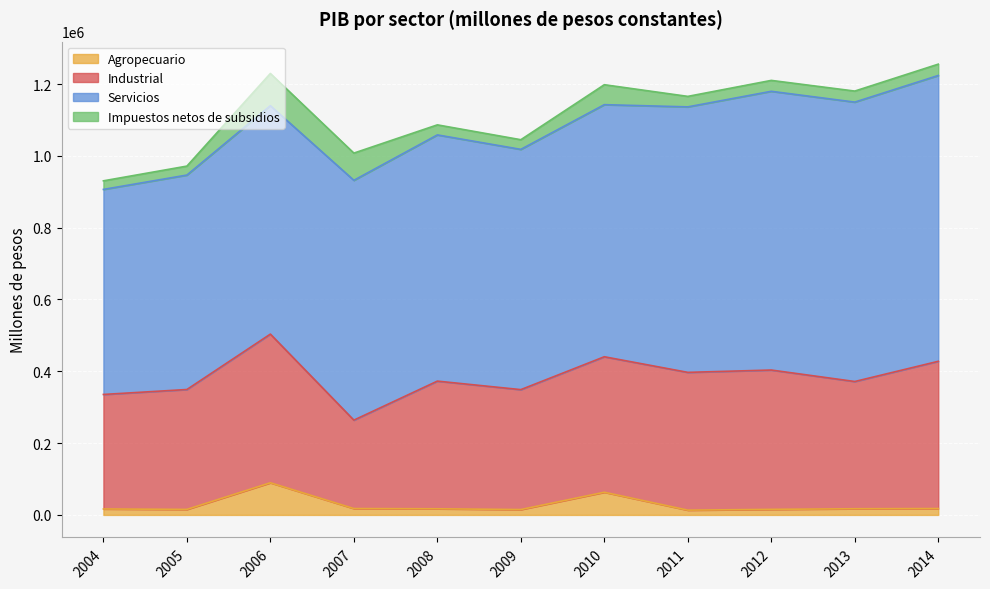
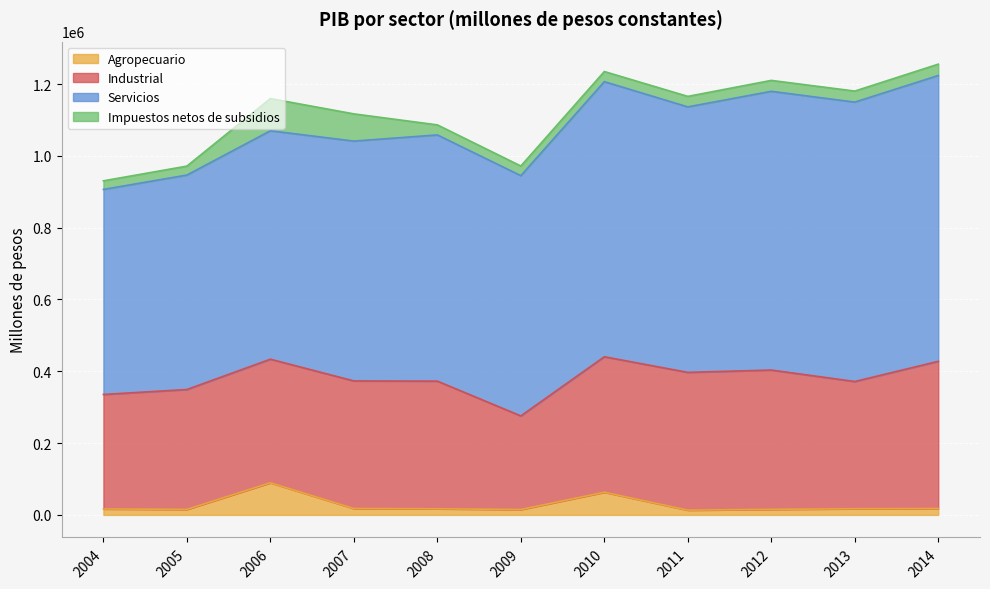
Industrial, 2006: 410000 -> 340000
Industrial, 2007: 250000 -> 360000
Industrial, 2009: 330000 -> 260000
Servicios, 2010: 700000 -> 770000
Impuestos netos de subsidios, 2010: 60000 -> 30000
